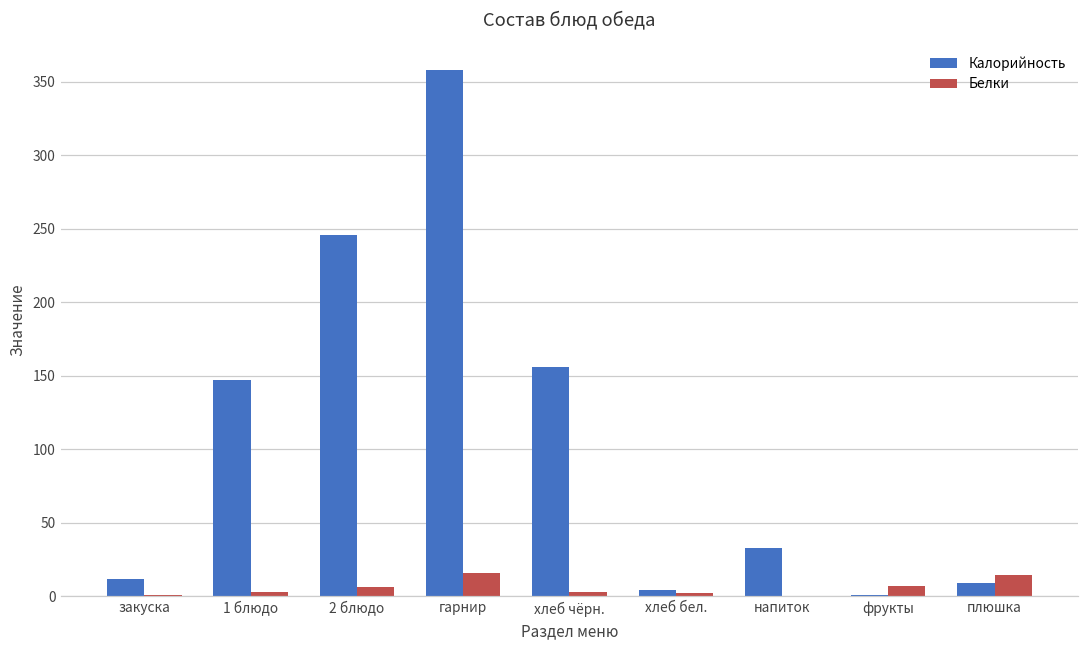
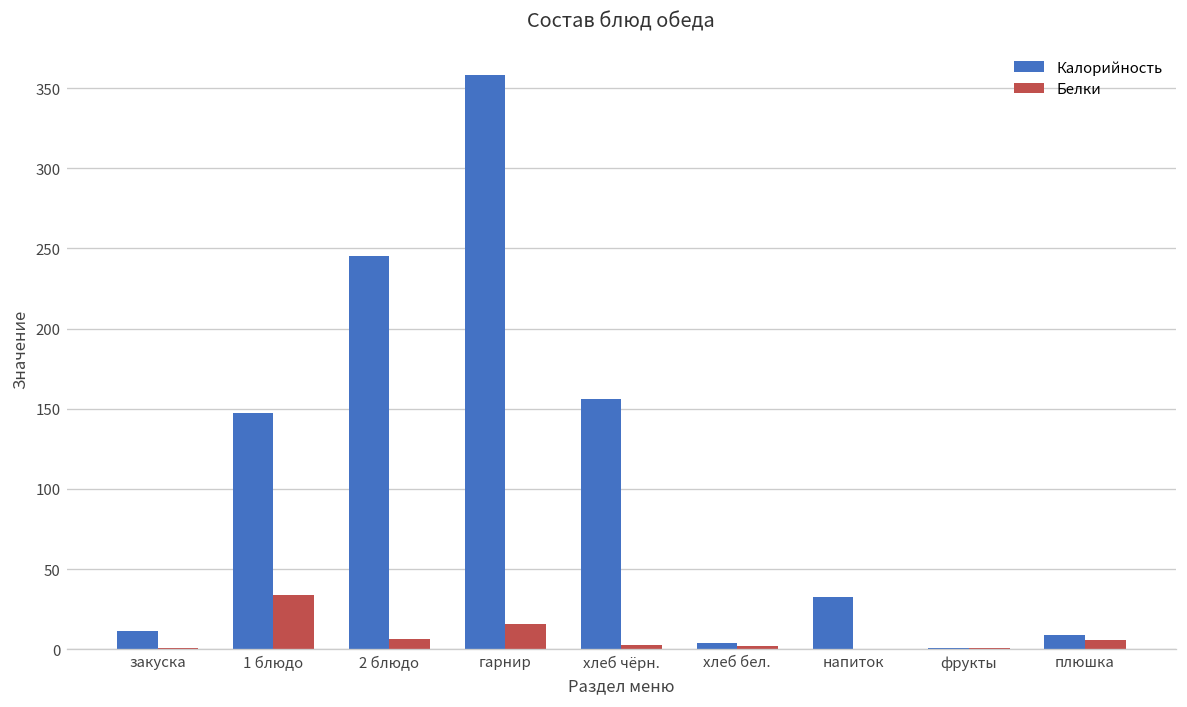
Белки, 1 блюдо: 3 -> 34
Белки, фрукты: 7 -> 1
Белки, плюшка: 14 -> 6
